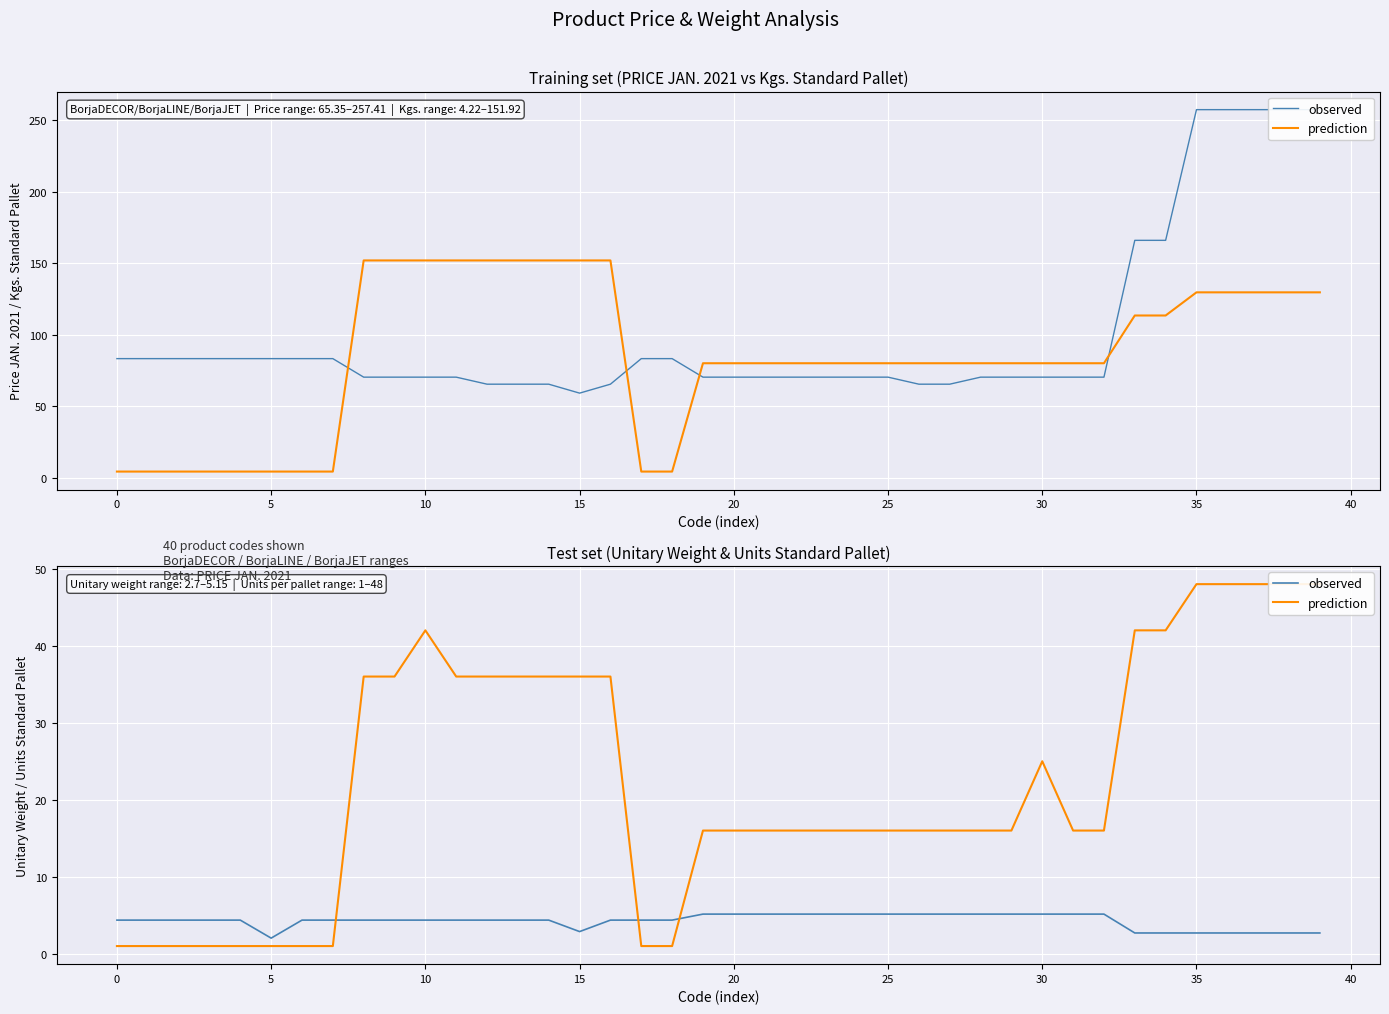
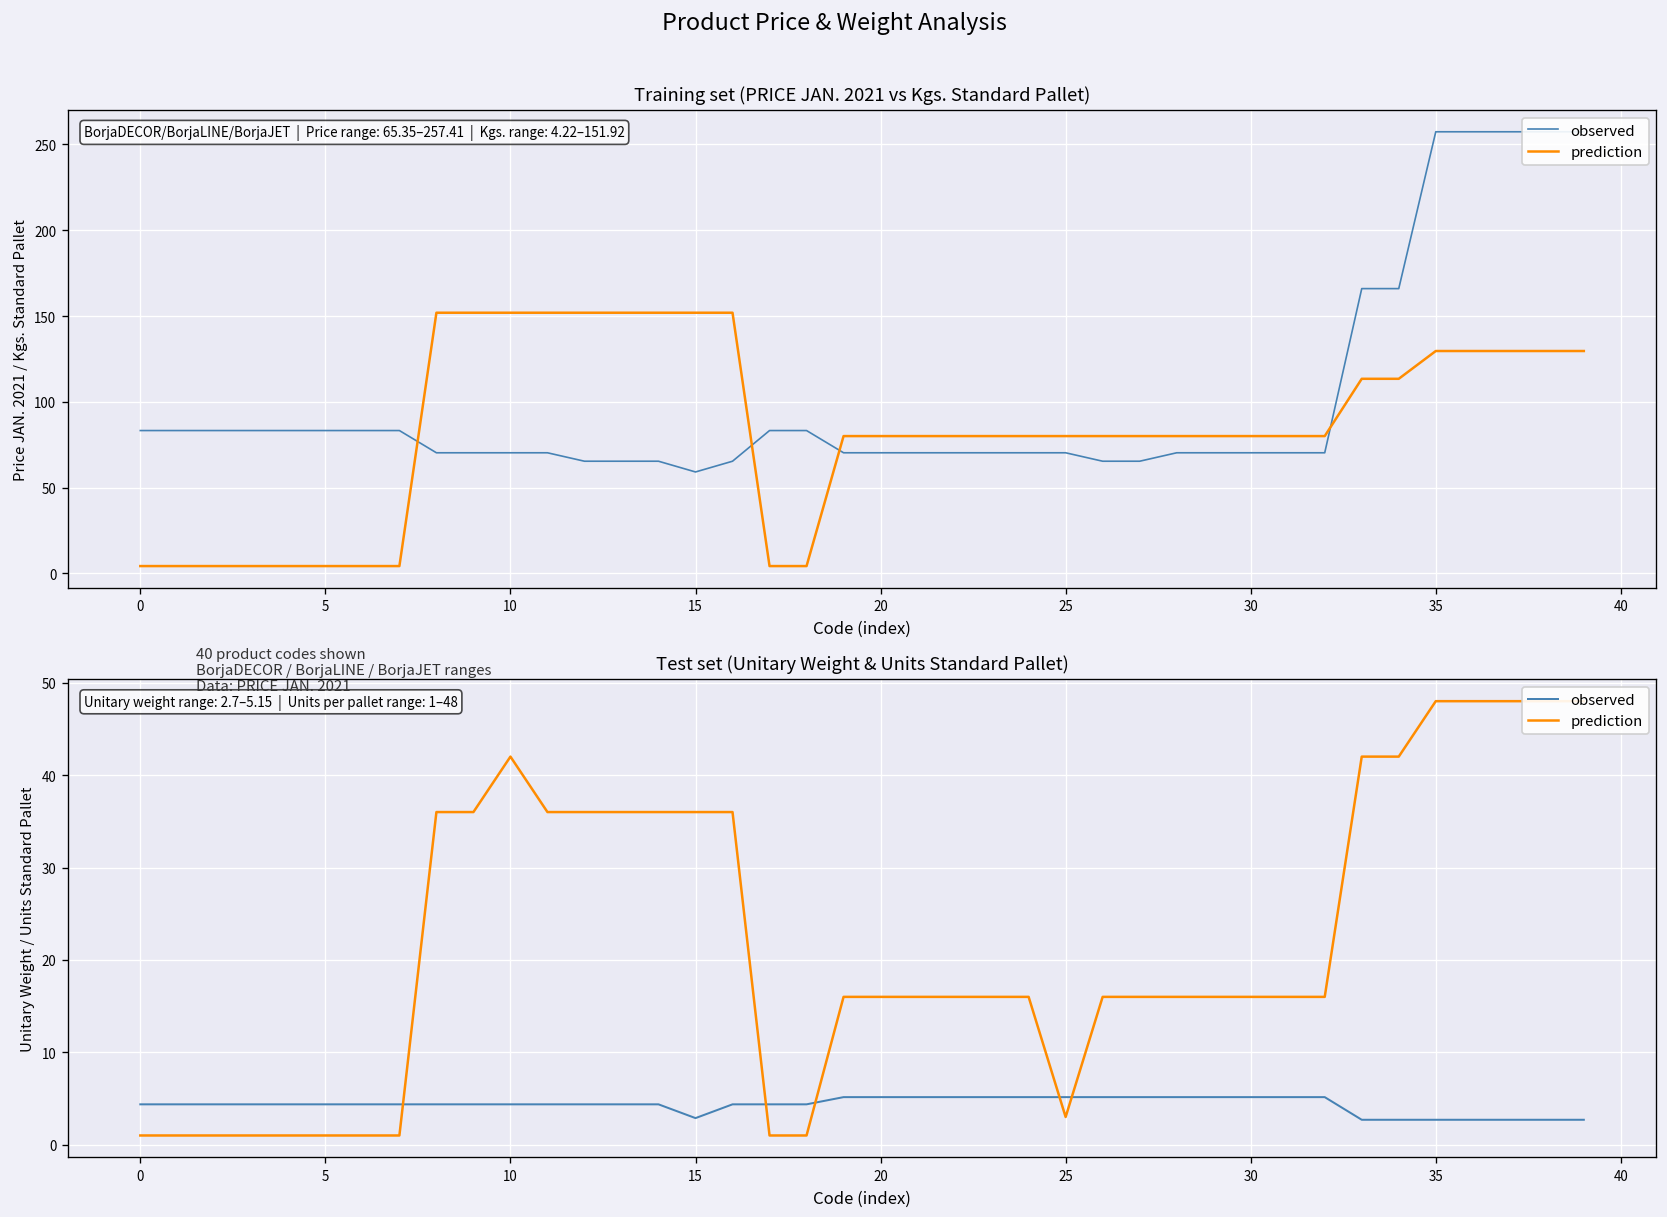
Test set (Unitary Weight & Units Standard Pallet), observed, 5: 2 -> 4
Test set (Unitary Weight & Units Standard Pallet), prediction, 25: 16 -> 3
Test set (Unitary Weight & Units Standard Pallet), prediction, 30: 25 -> 16
